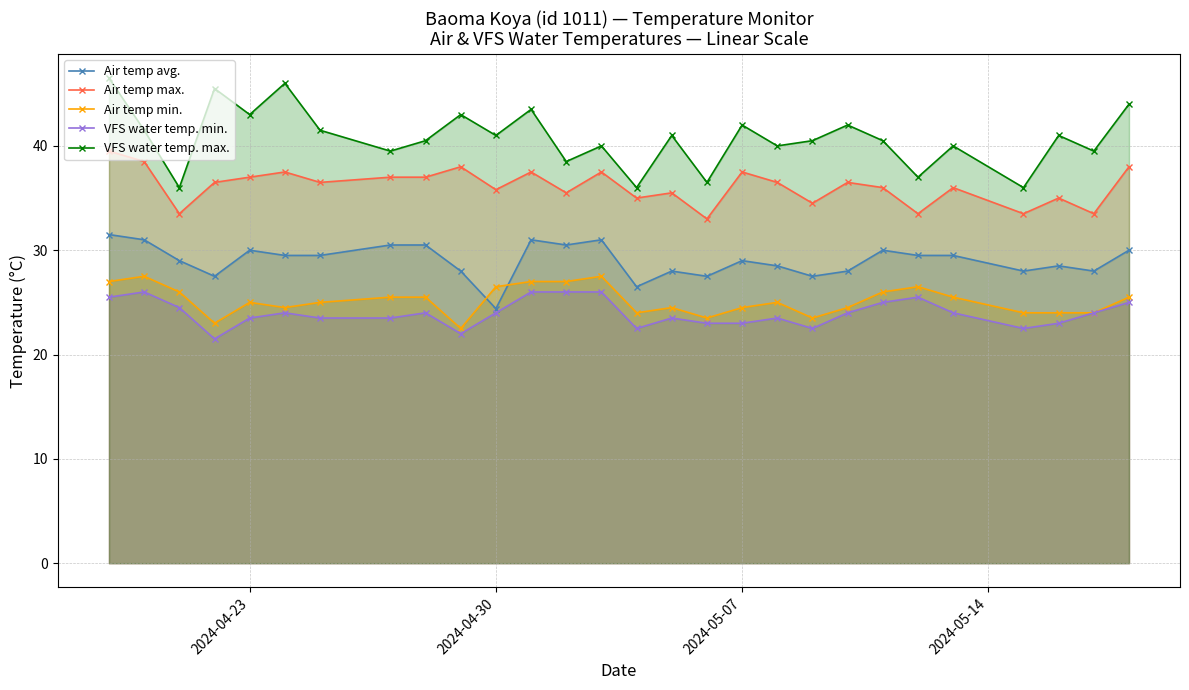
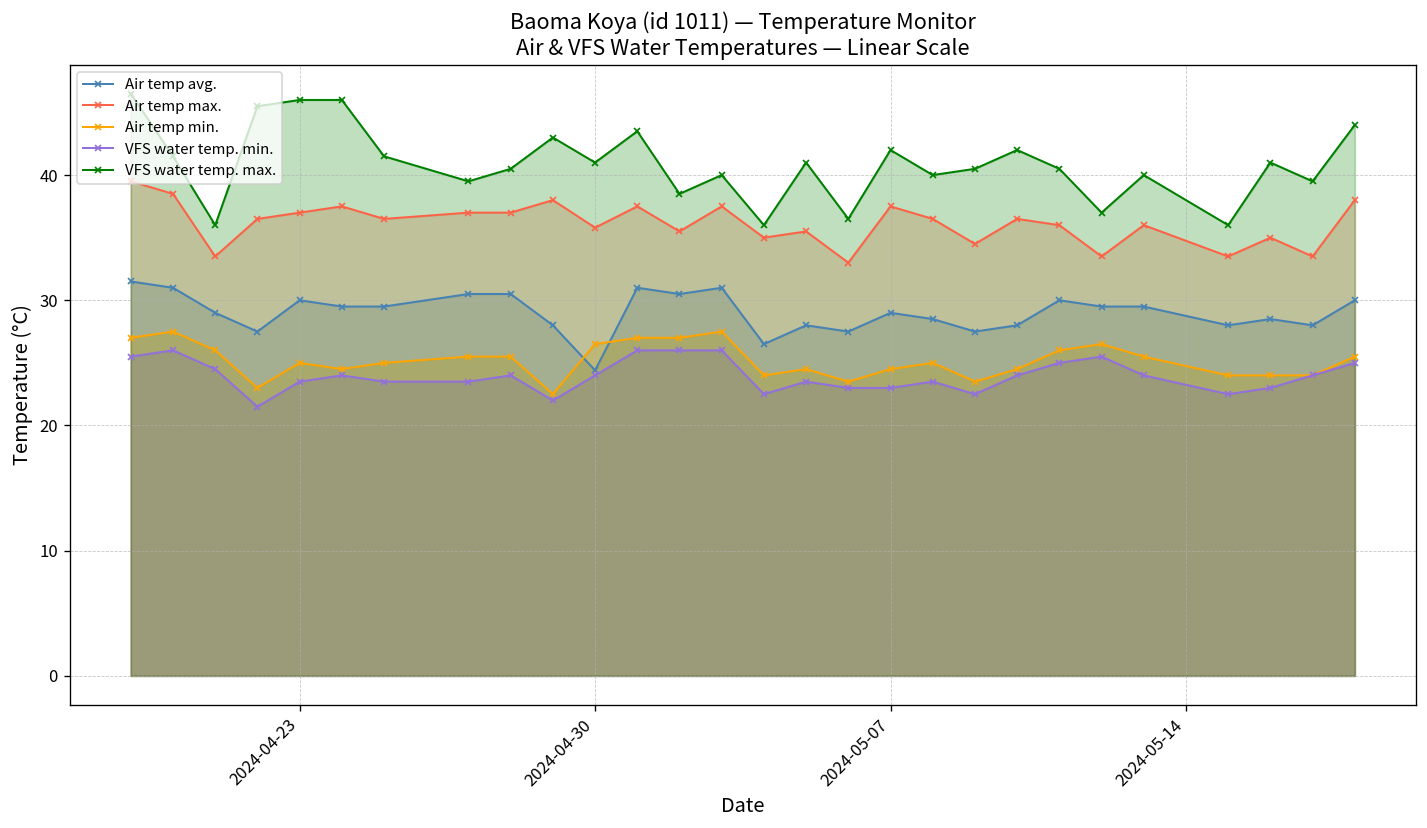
VFS water temp. max., 2024-04-23: 43 -> 46
